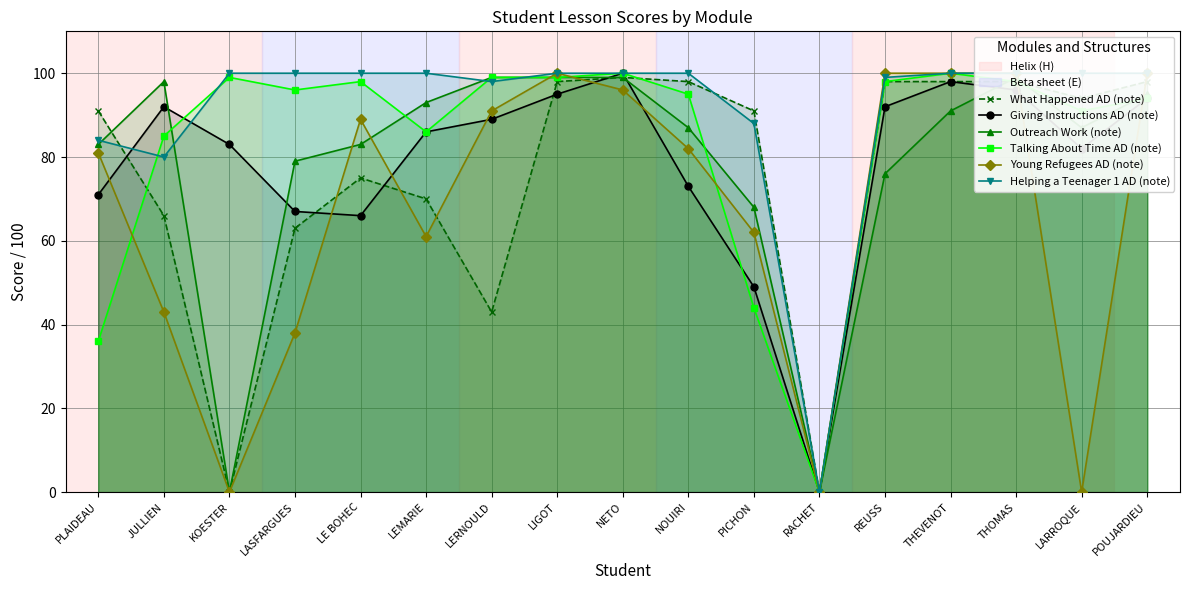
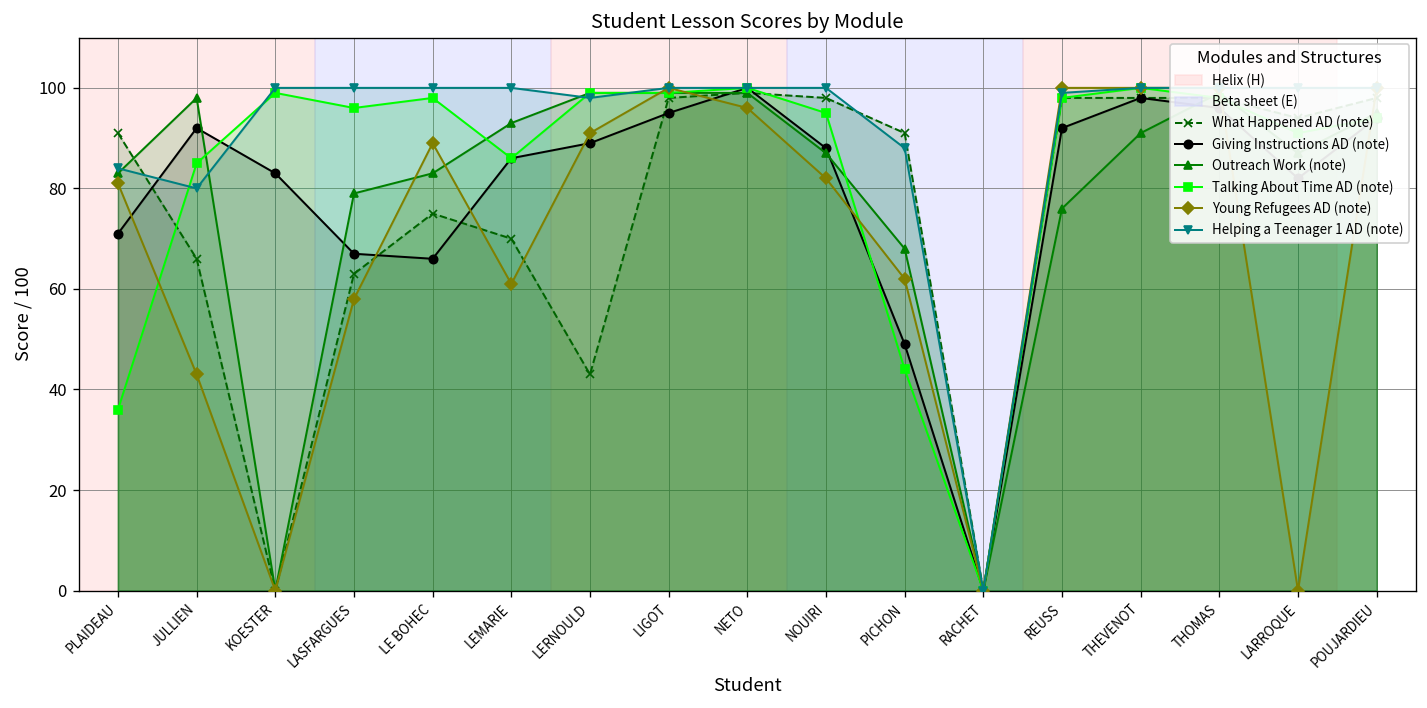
Young Refugees AD (note), LASFARGUES: 38 -> 58
Giving Instructions AD (note), NOUIRI: 73 -> 88
